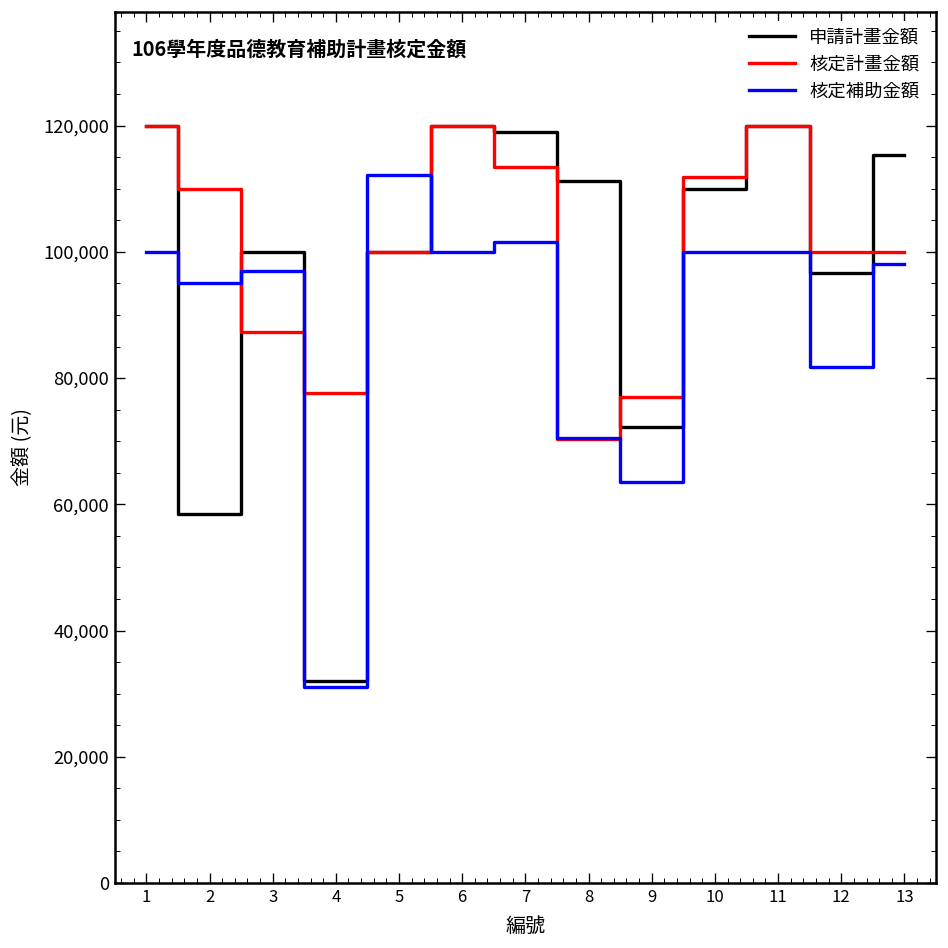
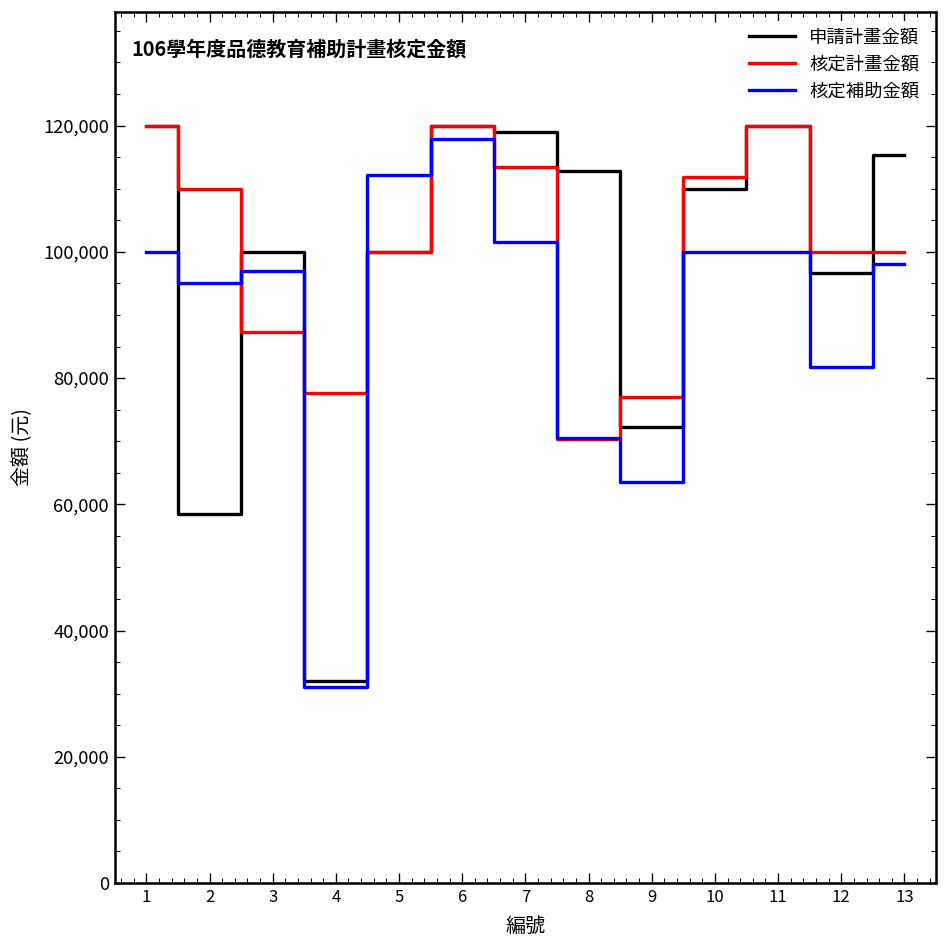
核定補助金額, 6: 100,000 -> 118,000
申請計畫金額, 8: 111,000 -> 113,000
